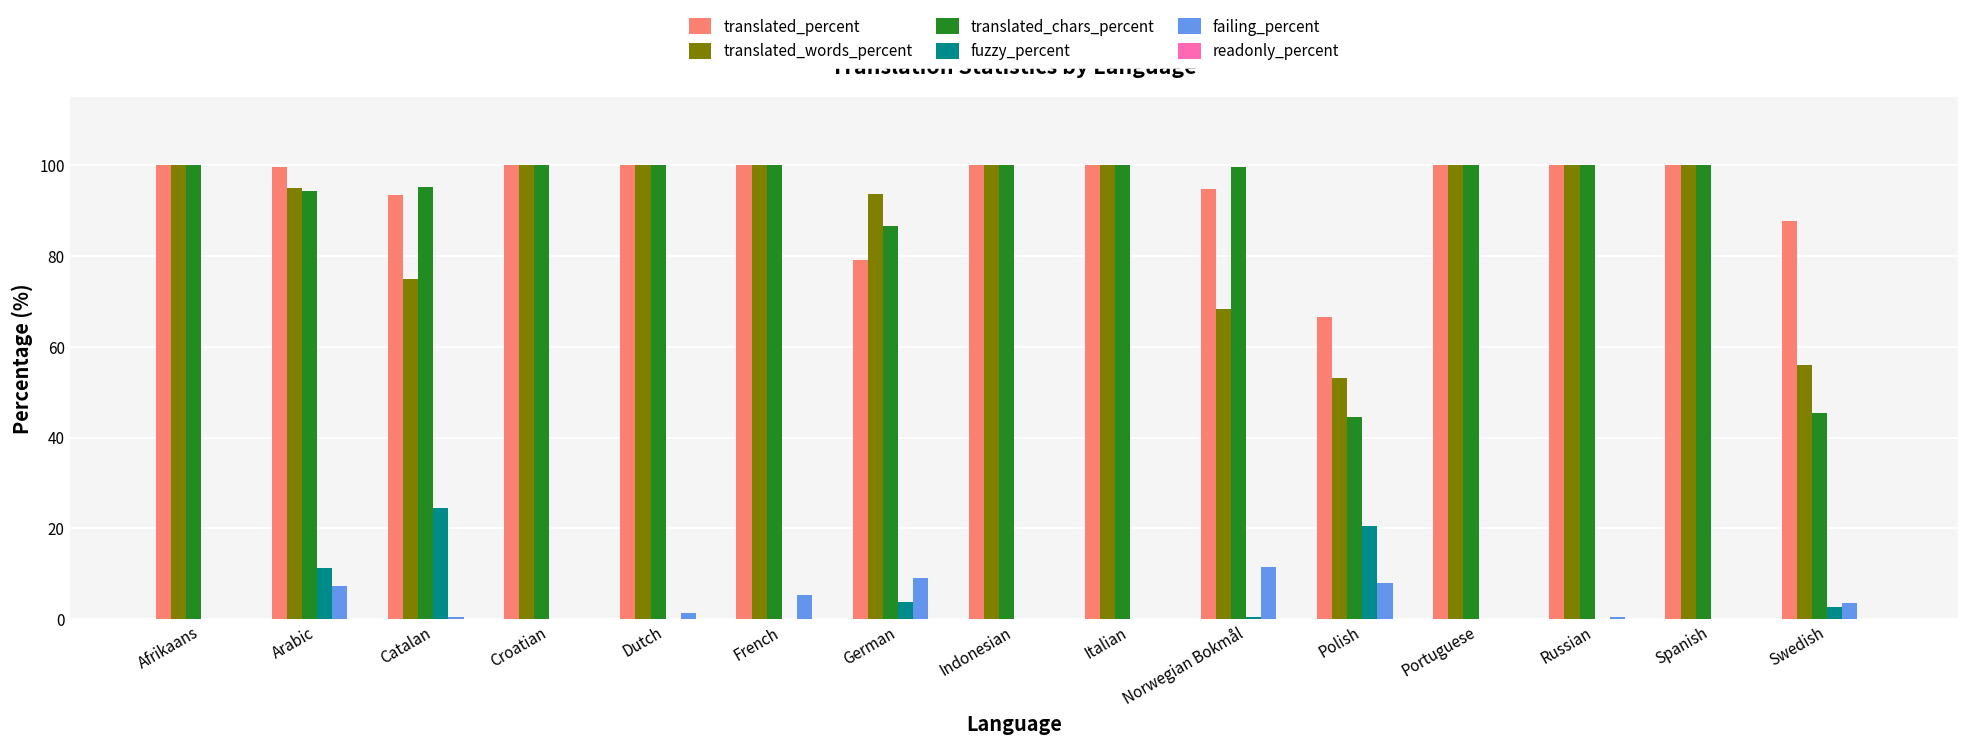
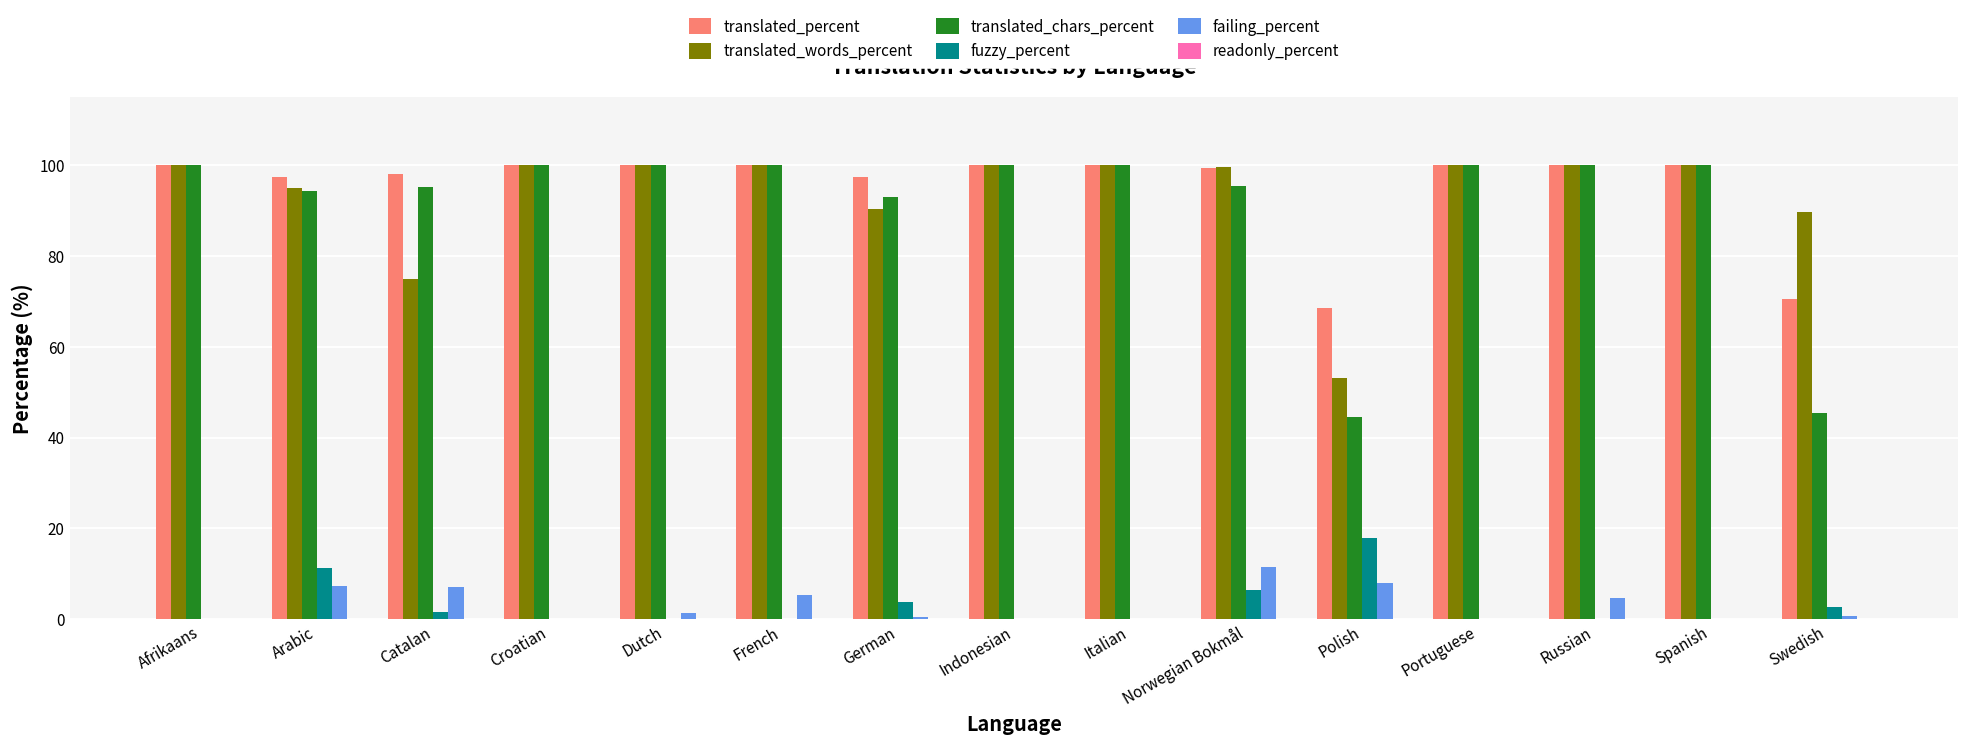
translated_percent, Arabic: 100 -> 98
translated_percent, Catalan: 94 -> 98
fuzzy_percent, Catalan: 25 -> 2
failing_percent, Catalan: 1 -> 7
translated_percent, German: 79 -> 98
translated_words_percent, German: 94 -> 90
translated_chars_percent, German: 87 -> 93
failing_percent, German: 9 -> 1
translated_percent, Norwegian Bokmål: 95 -> 99
translated_words_percent, Norwegian Bokmål: 68 -> 100
translated_chars_percent, Norwegian Bokmål: 100 -> 96
fuzzy_percent, Norwegian Bokmål: 1 -> 7
translated_percent, Polish: 67 -> 69
fuzzy_percent, Polish: 21 -> 18
failing_percent, Russian: 1 -> 5
translated_percent, Swedish: 88 -> 71
translated_words_percent, Swedish: 56 -> 90
failing_percent, Swedish: 4 -> 1
